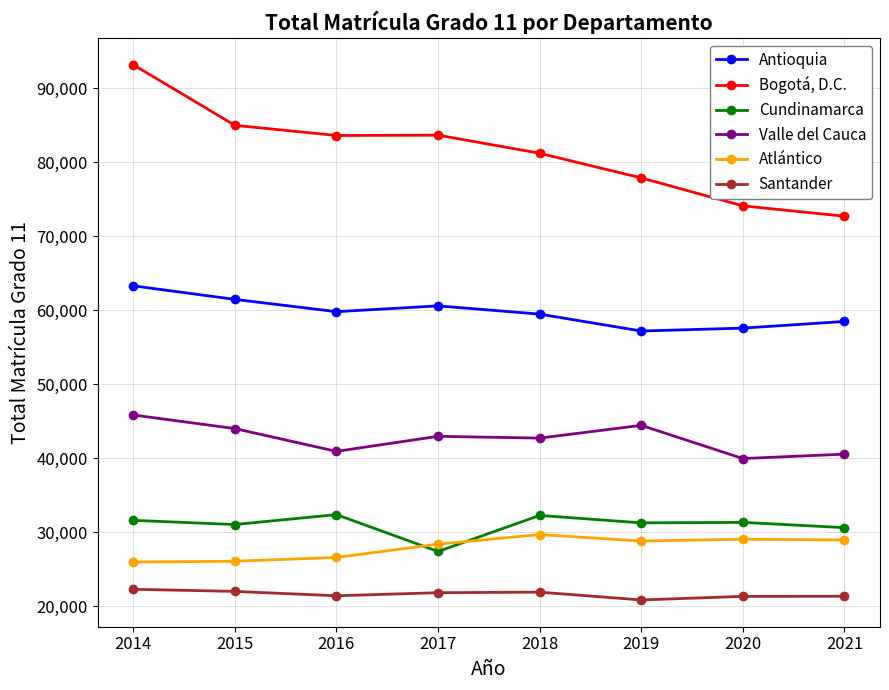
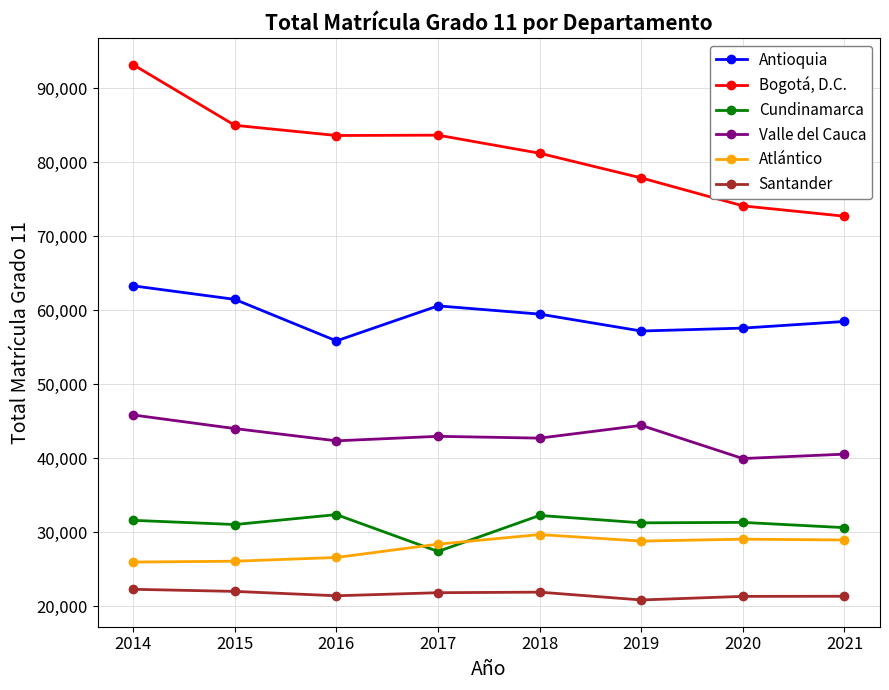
Antioquia, 2016: 60,000 -> 56,000
Valle del Cauca, 2016: 41,000 -> 42,000
